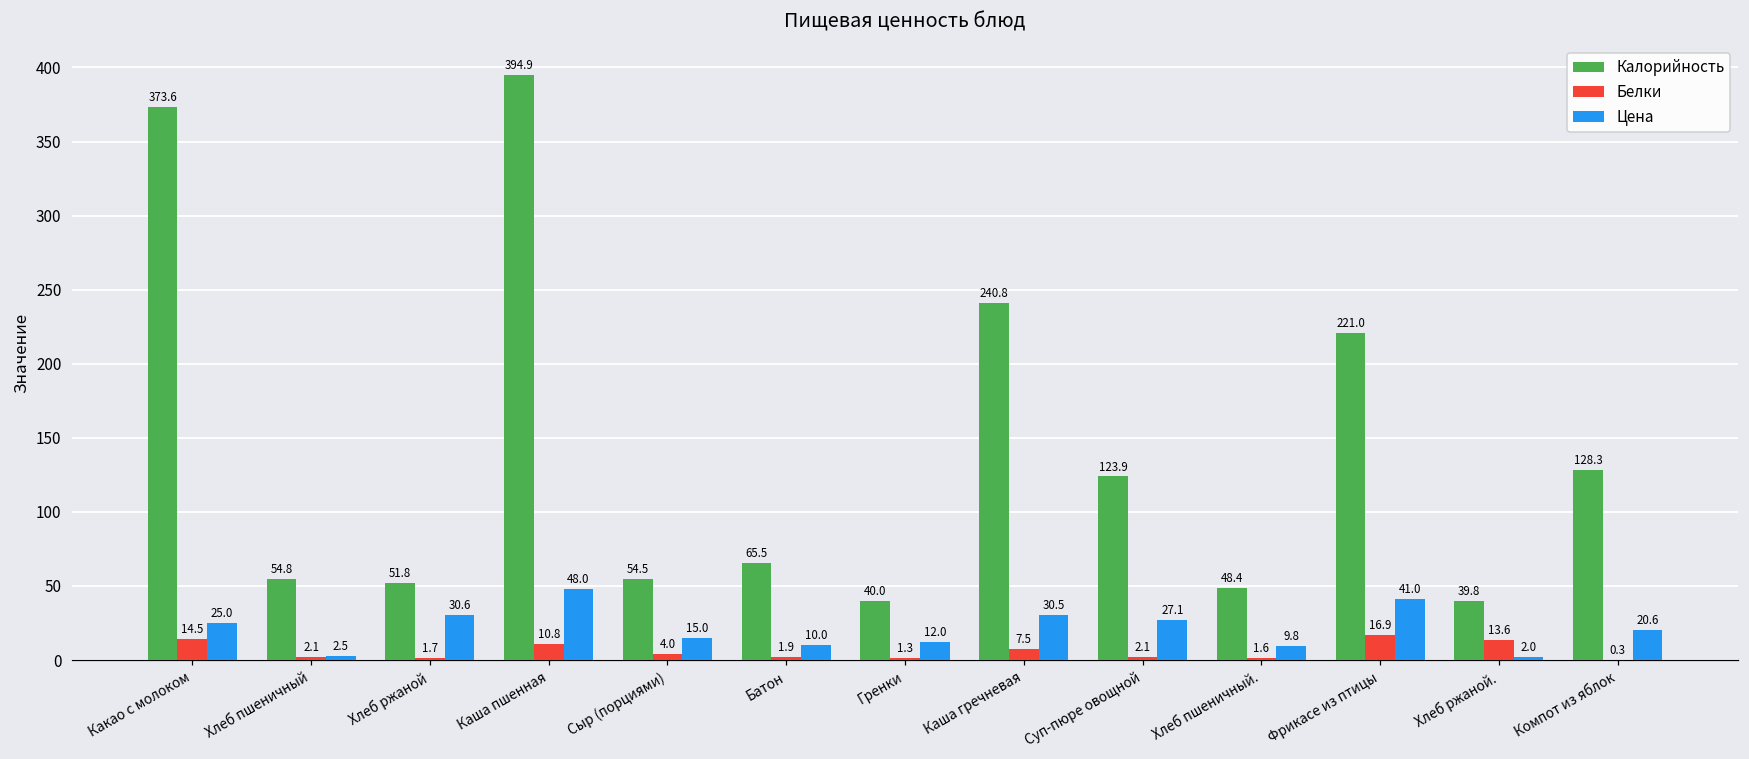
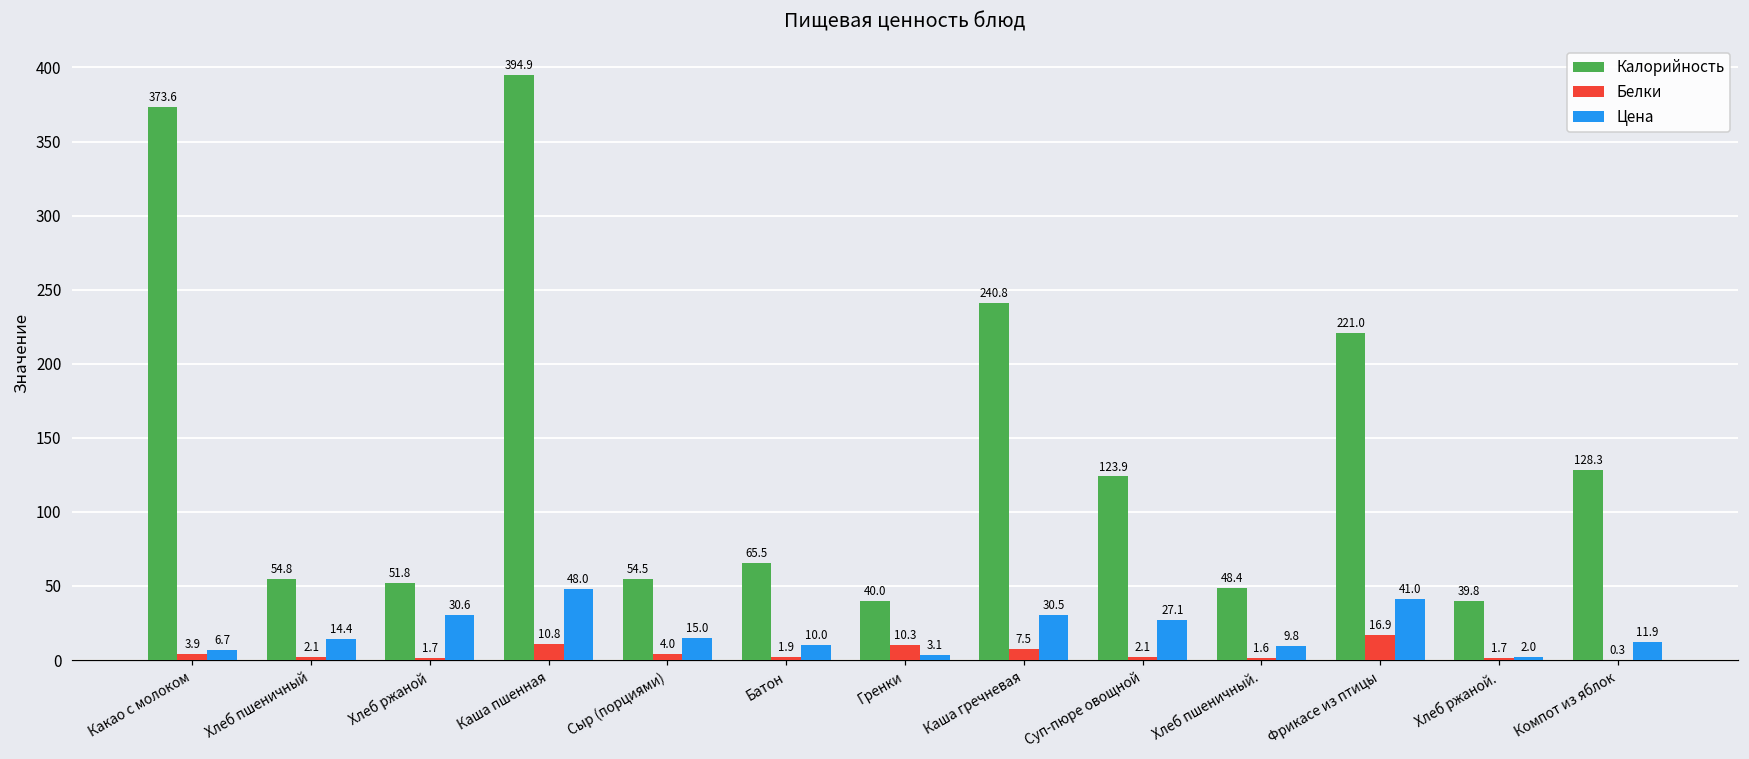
Белки, Какао с молоком: 14.5 -> 3.9
Цена, Какао с молоком: 25.0 -> 6.7
Цена, Хлеб пшеничный: 2.5 -> 14.4
Белки, Гренки: 1.3 -> 10.3
Цена, Гренки: 12.0 -> 3.1
Белки, Хлеб ржаной.: 13.6 -> 1.7
Цена, Компот из яблок: 20.6 -> 11.9
